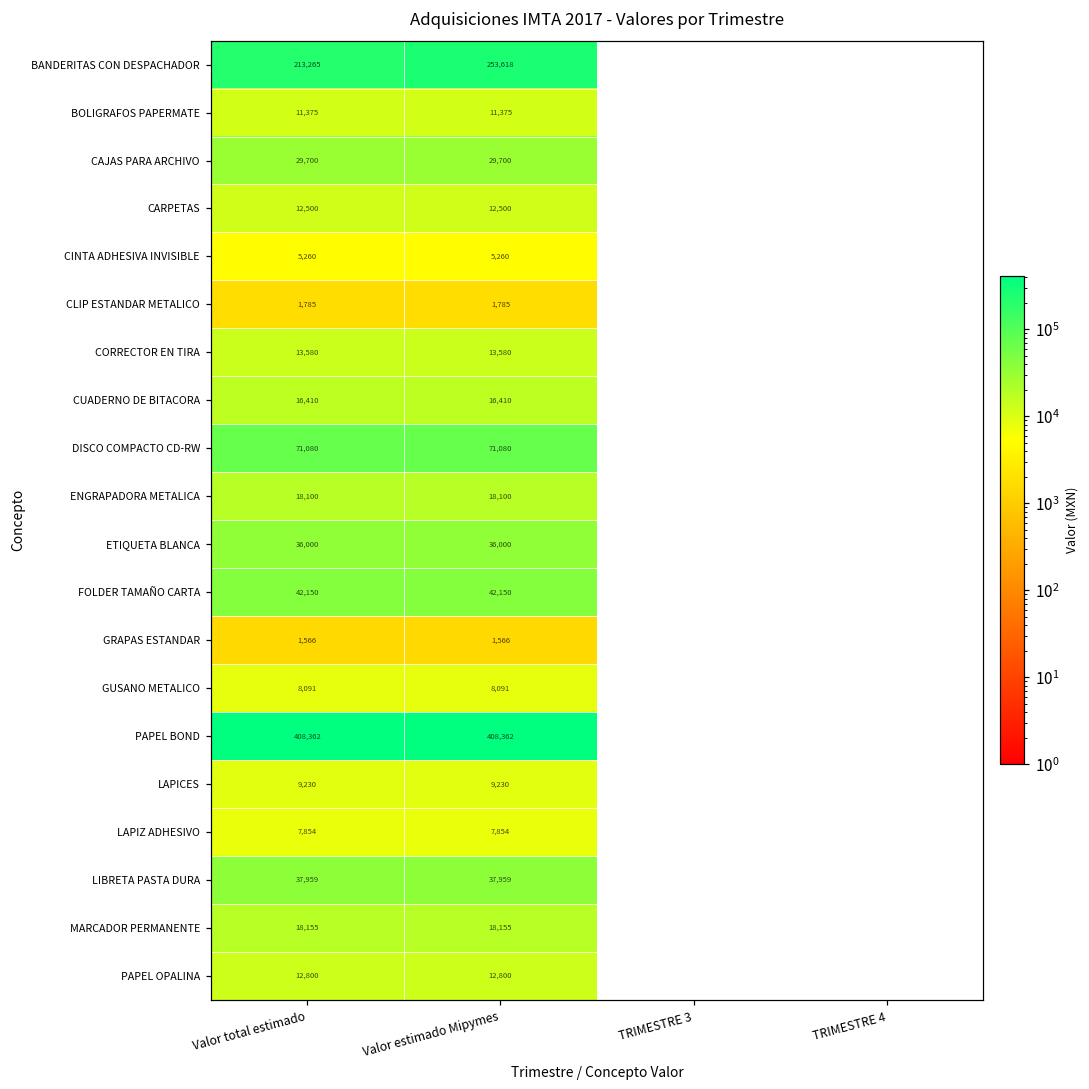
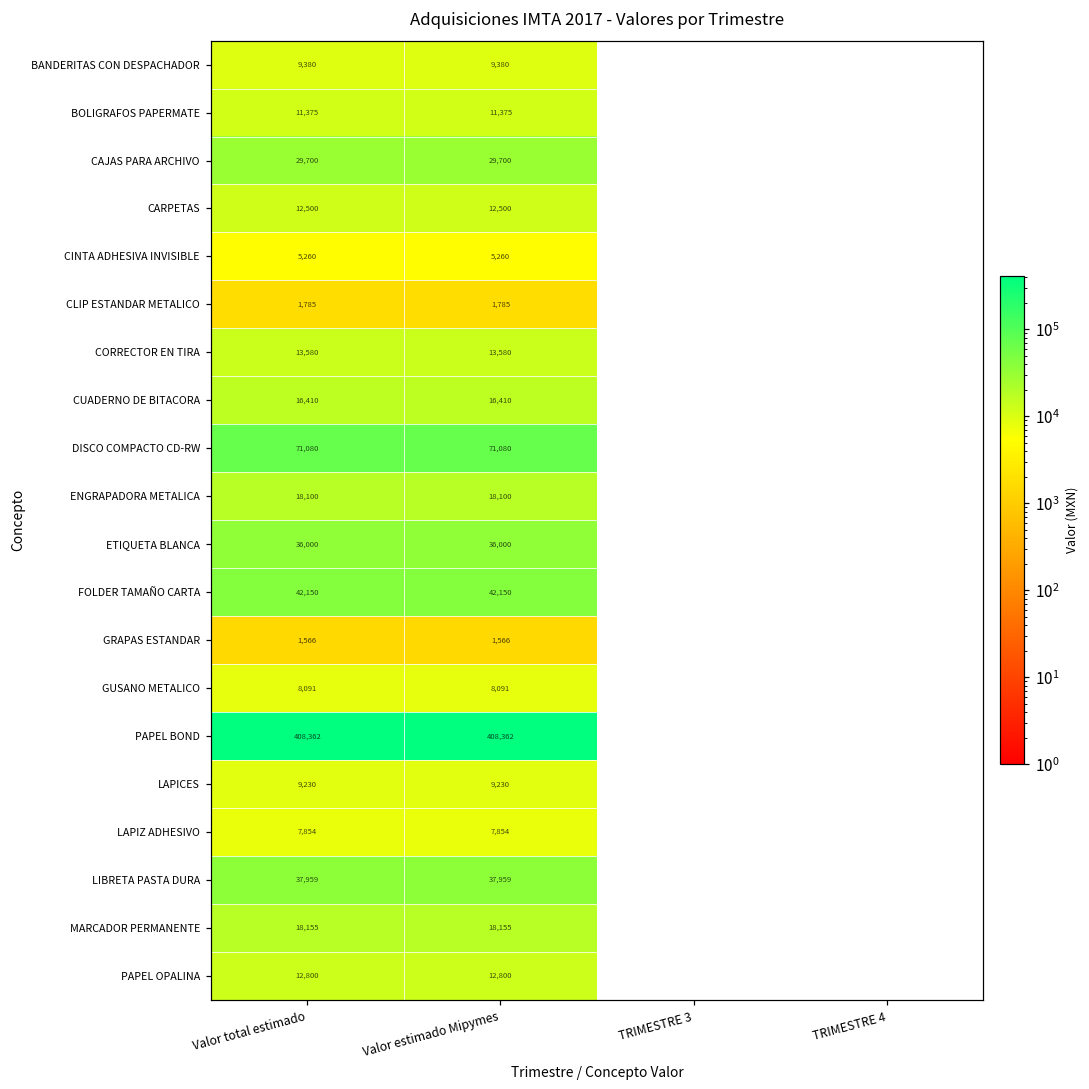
BANDERITAS CON DESPACHADOR, Valor total estimado: 213,265 -> 9,380
BANDERITAS CON DESPACHADOR, Valor estimado Mipymes: 253,618 -> 9,380
